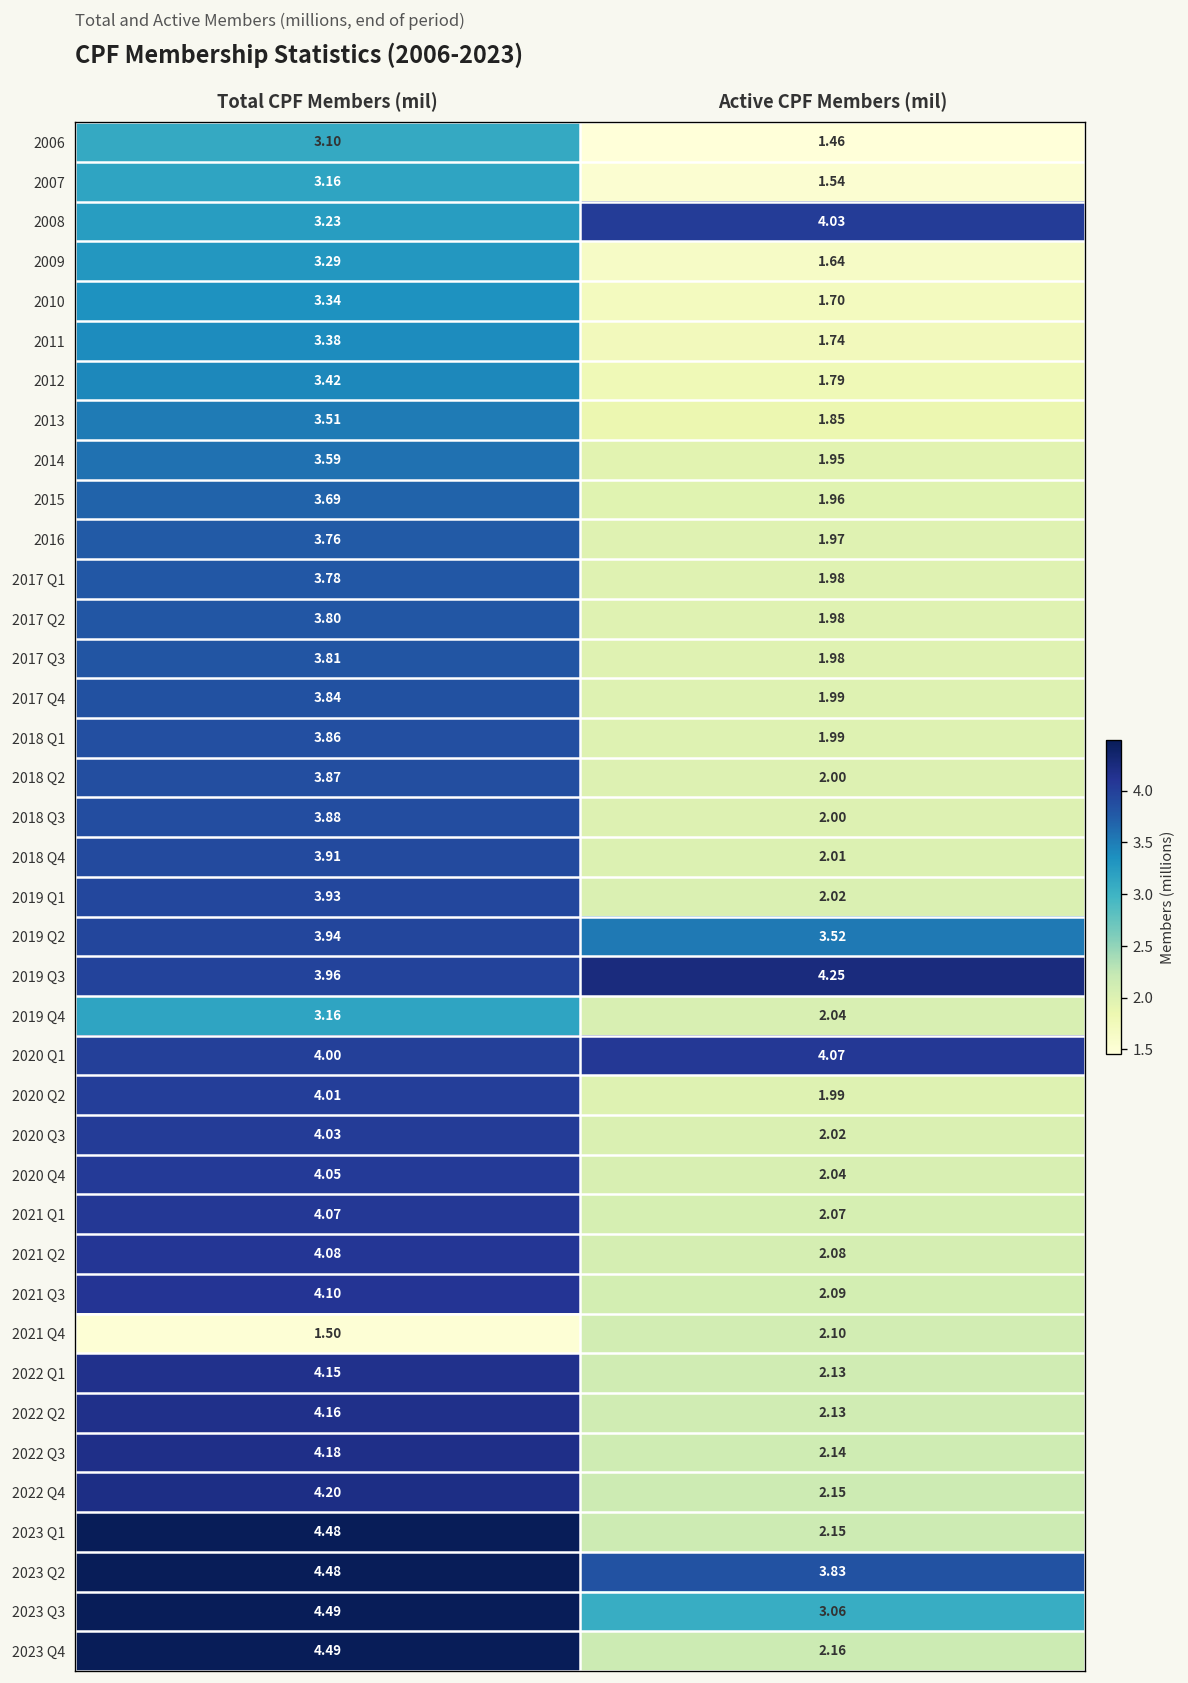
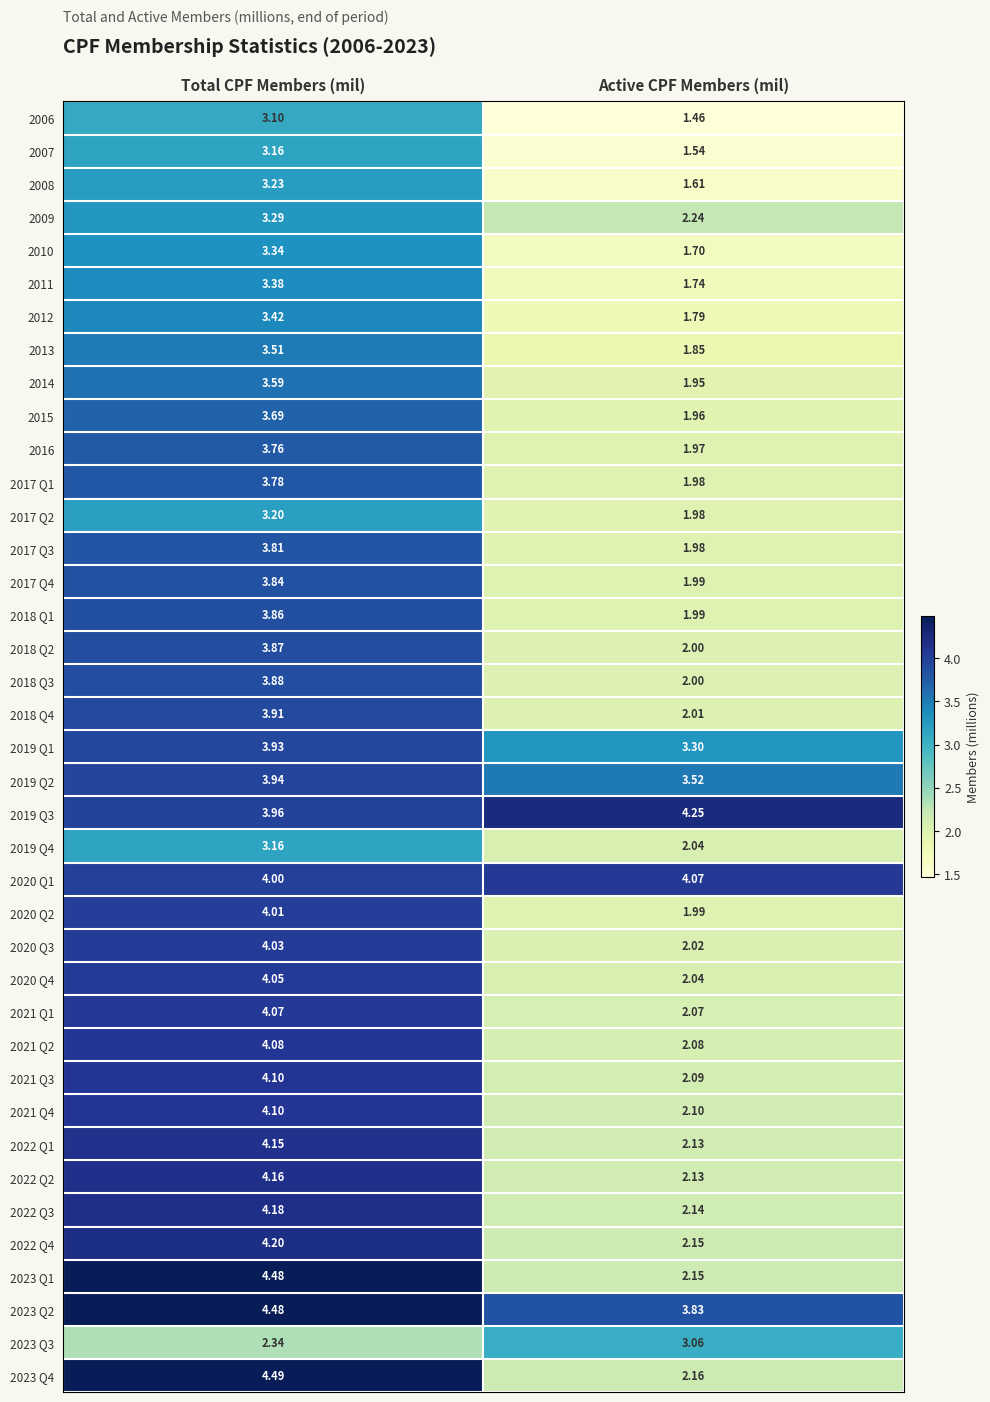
2008, Active CPF Members (mil): 4.03 -> 1.61
2009, Active CPF Members (mil): 1.64 -> 2.24
2017 Q2, Total CPF Members (mil): 3.80 -> 3.20
2019 Q1, Active CPF Members (mil): 2.02 -> 3.30
2021 Q4, Total CPF Members (mil): 1.50 -> 4.10
2023 Q3, Total CPF Members (mil): 4.49 -> 2.34
